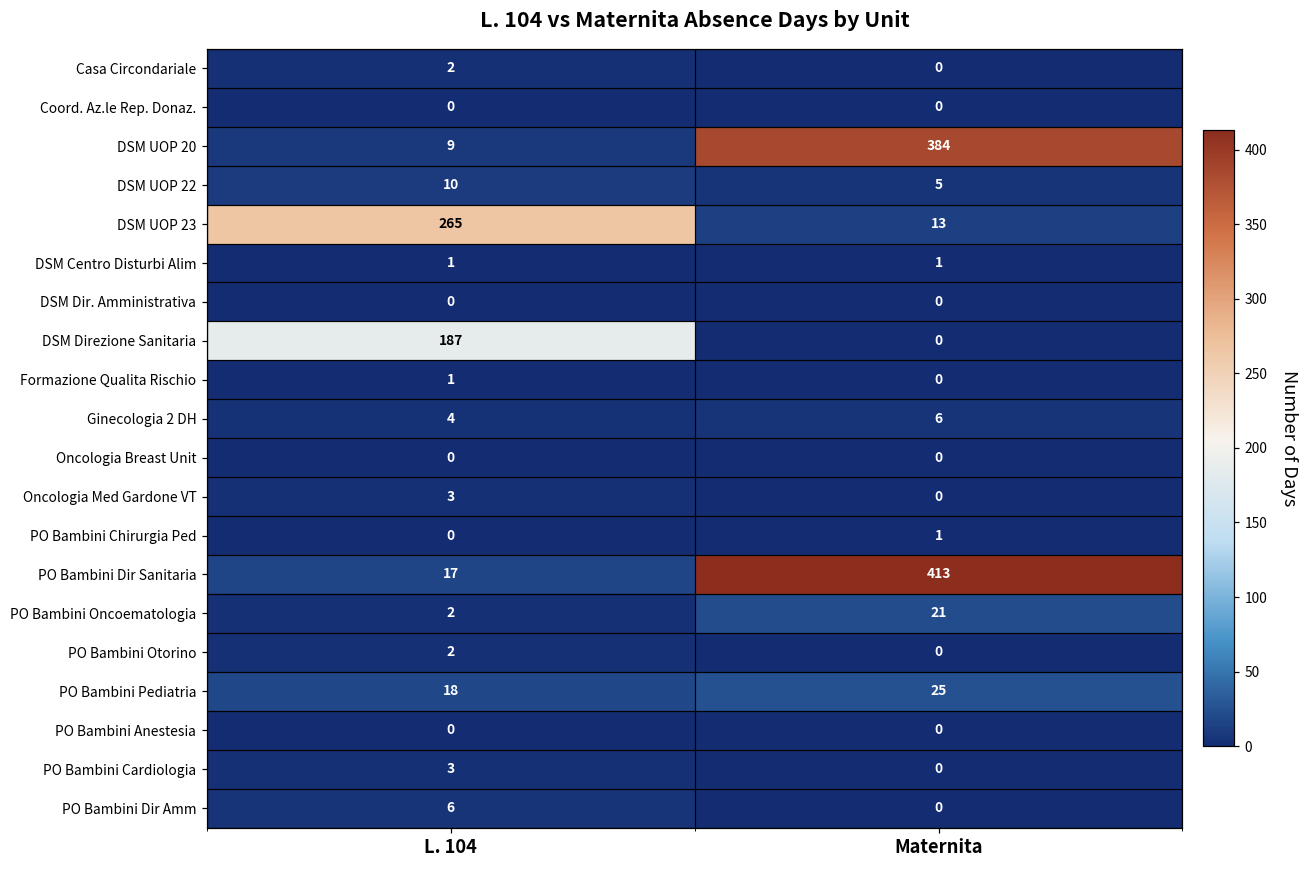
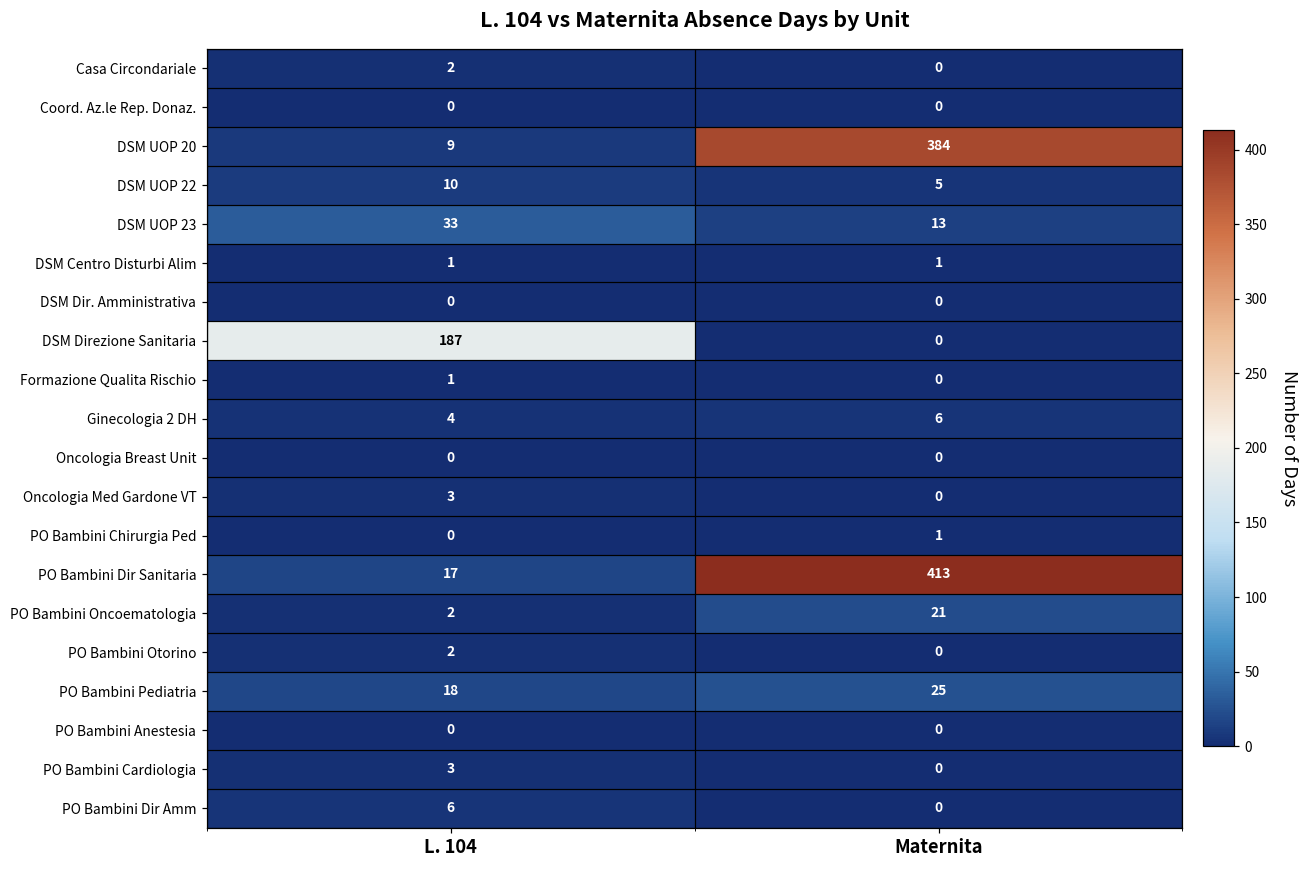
DSM UOP 23, L. 104: 265 -> 33
